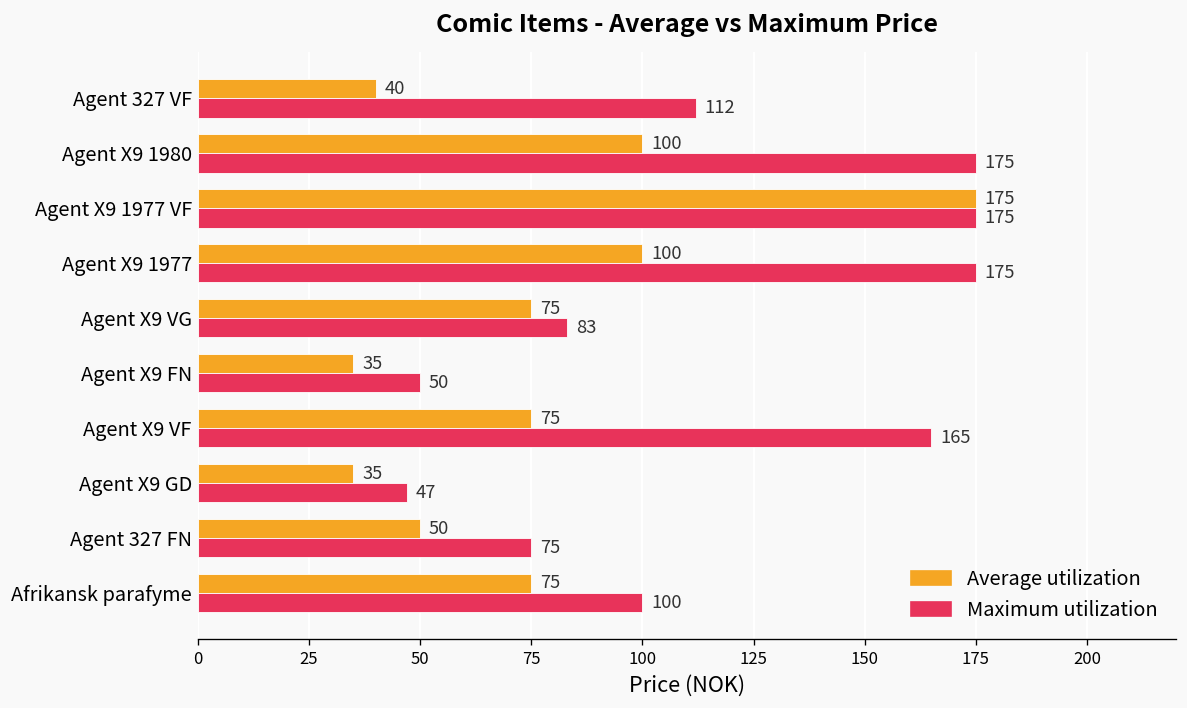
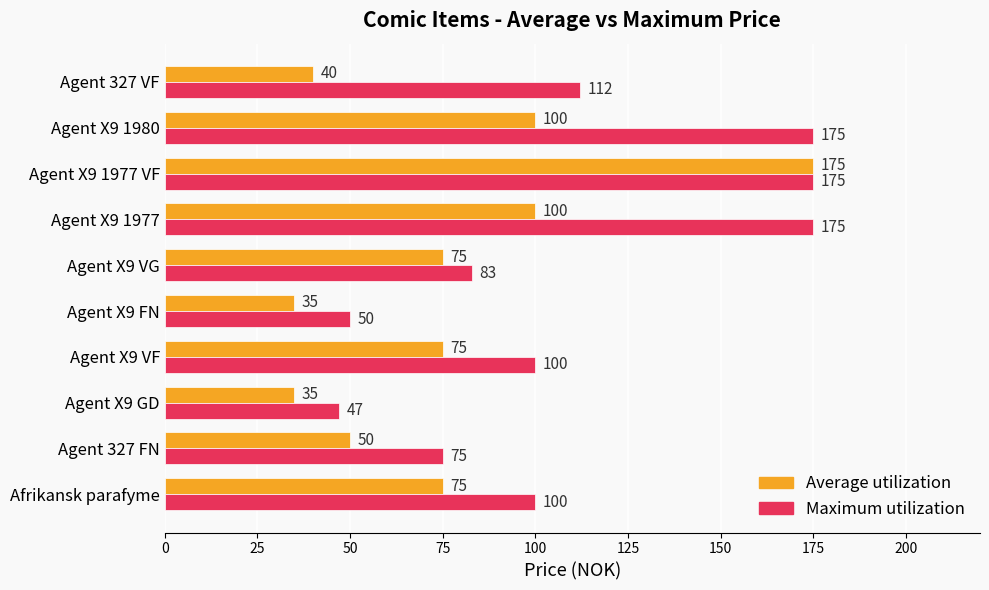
Maximum utilization, Agent X9 VF: 165 -> 100
